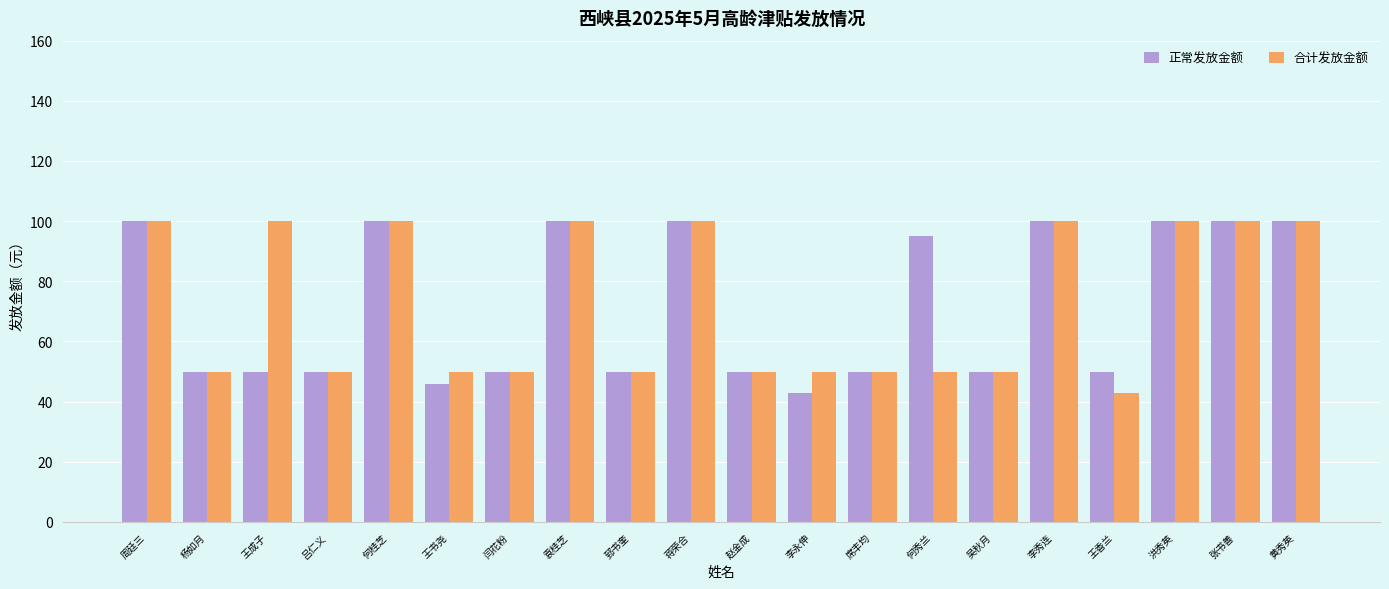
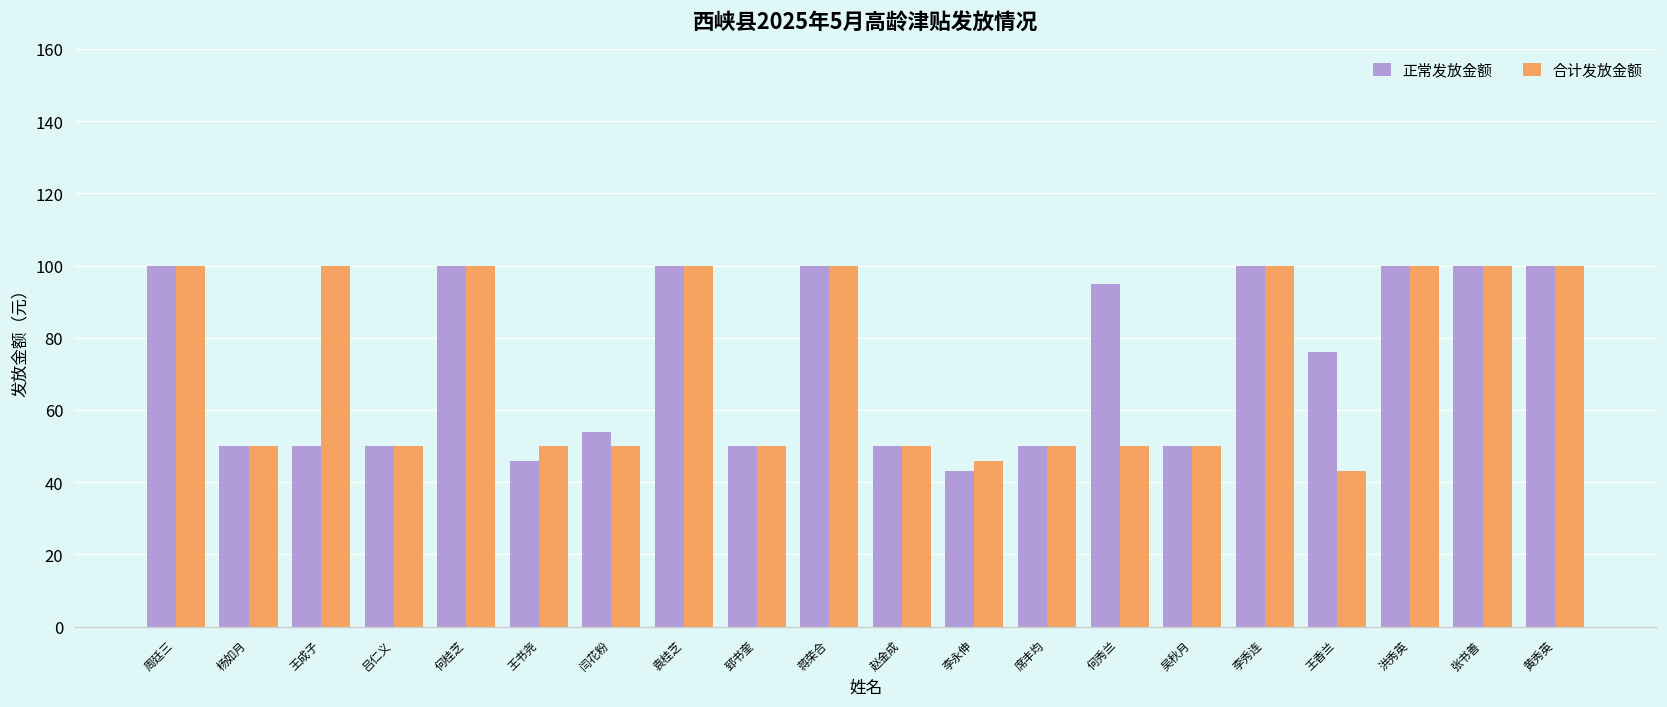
正常发放金额, 闫花粉: 50 -> 54
合计发放金额, 李永伸: 50 -> 46
正常发放金额, 王香兰: 50 -> 76
